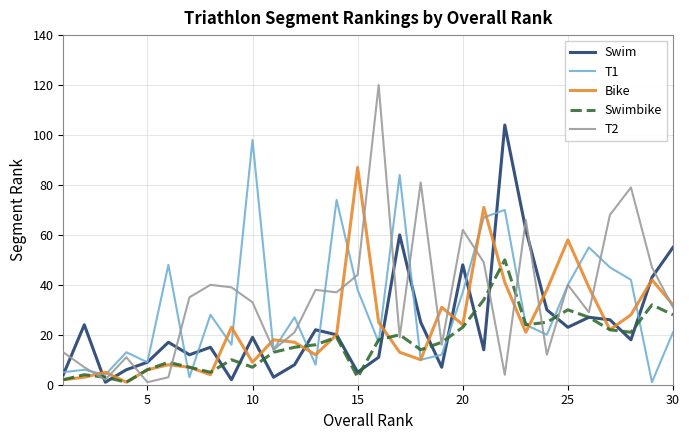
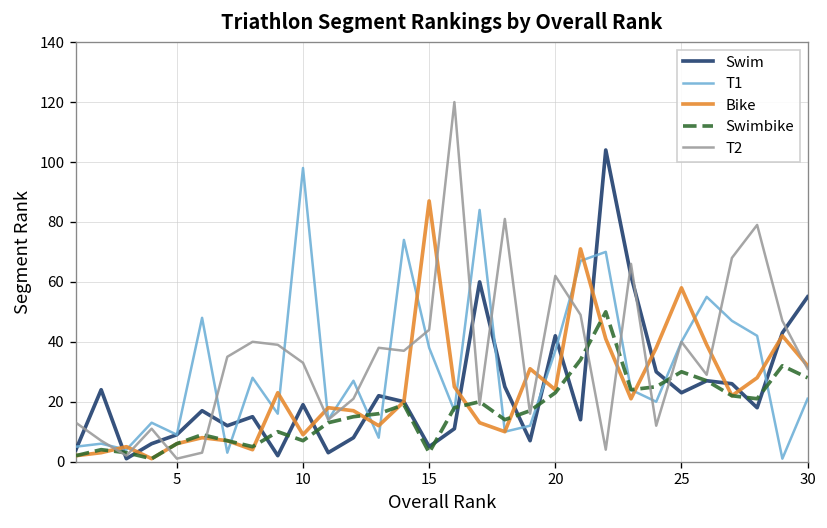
Swim, 20: 48 -> 42
